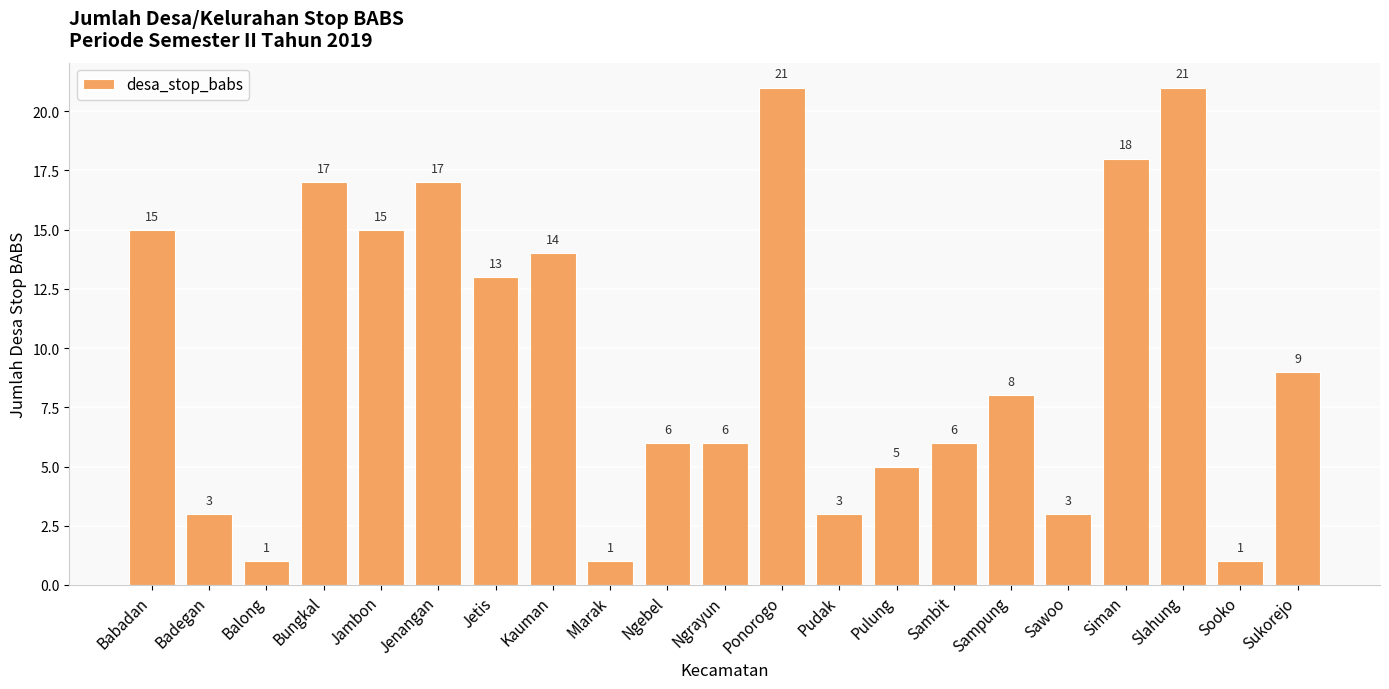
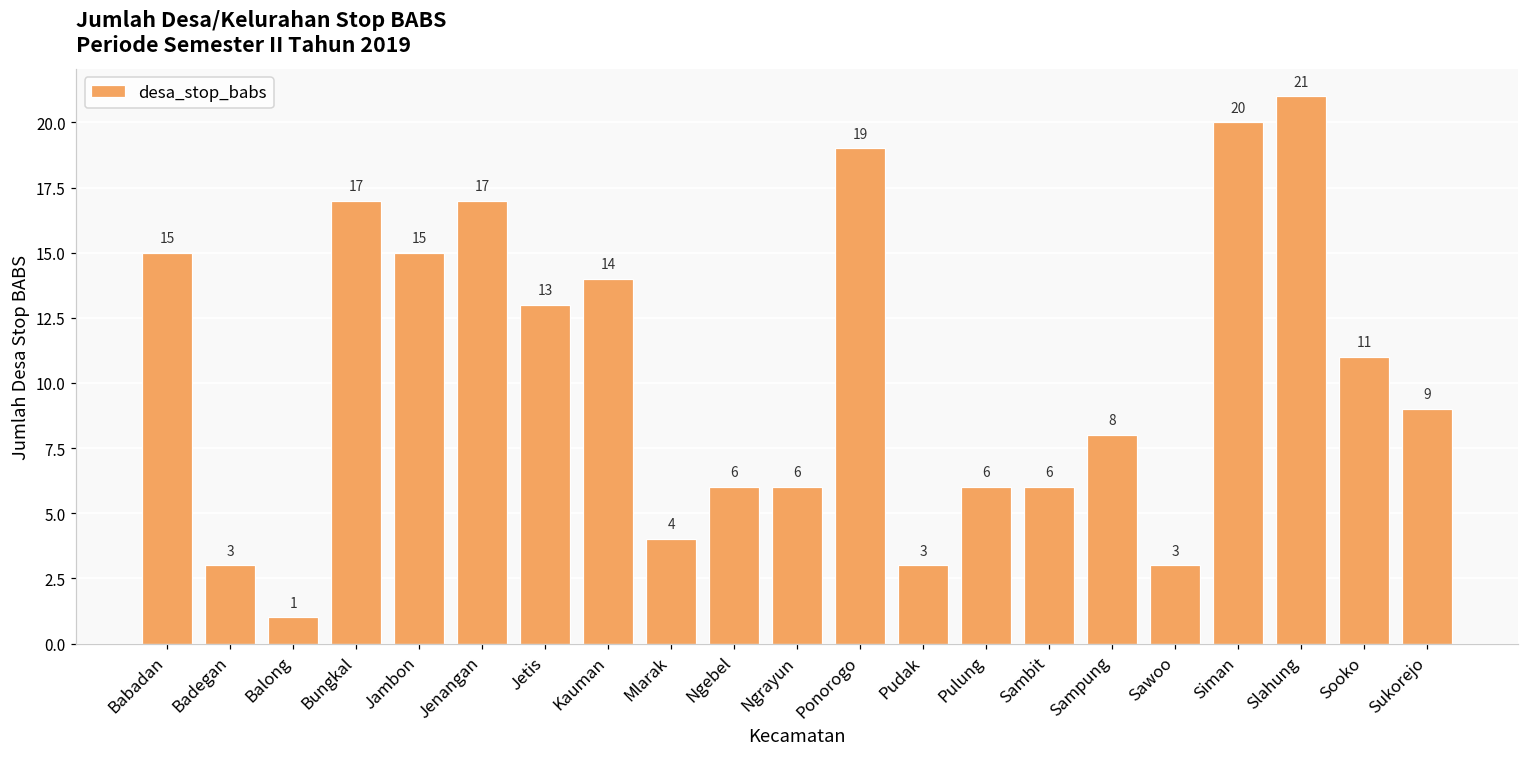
Mlarak: 1 -> 4
Ponorogo: 21 -> 19
Pulung: 5 -> 6
Siman: 18 -> 20
Sooko: 1 -> 11
